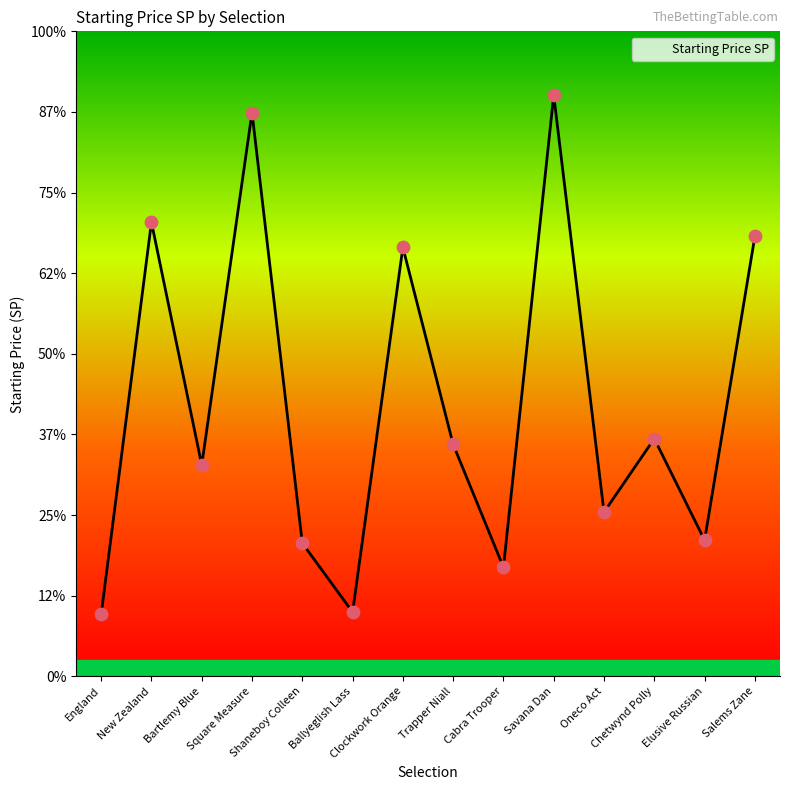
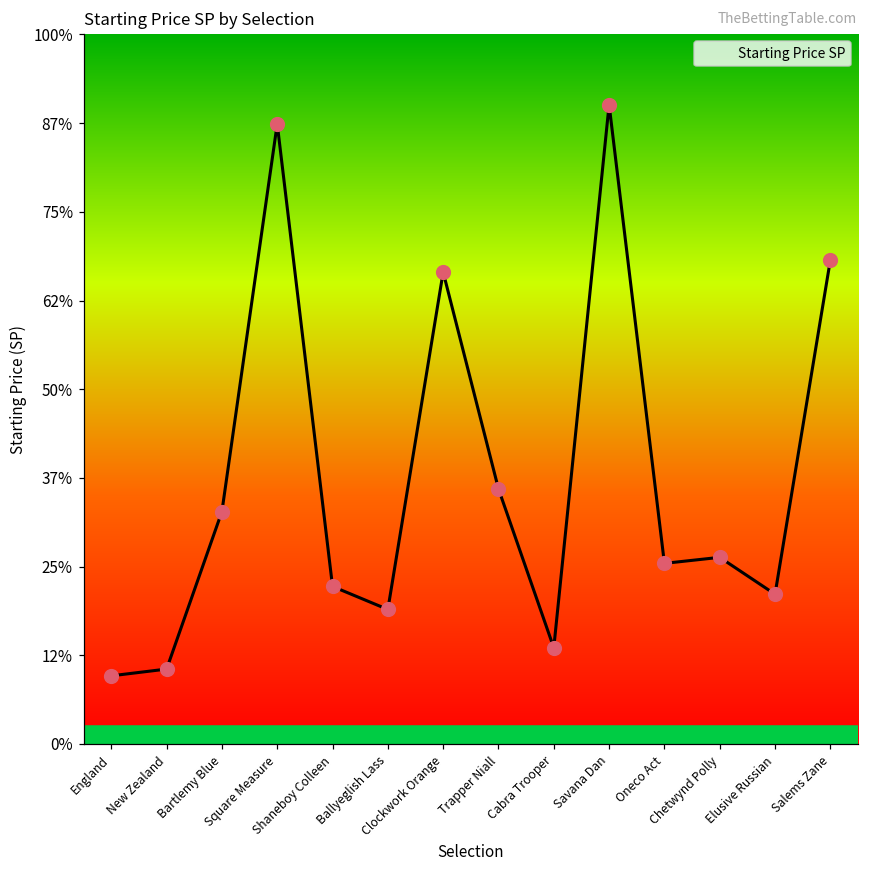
New Zealand: 70% -> 11%
Shaneboy Colleen: 21% -> 22%
Ballyeglish Lass: 10% -> 19%
Cabra Trooper: 17% -> 14%
Chetwynd Polly: 37% -> 26%
